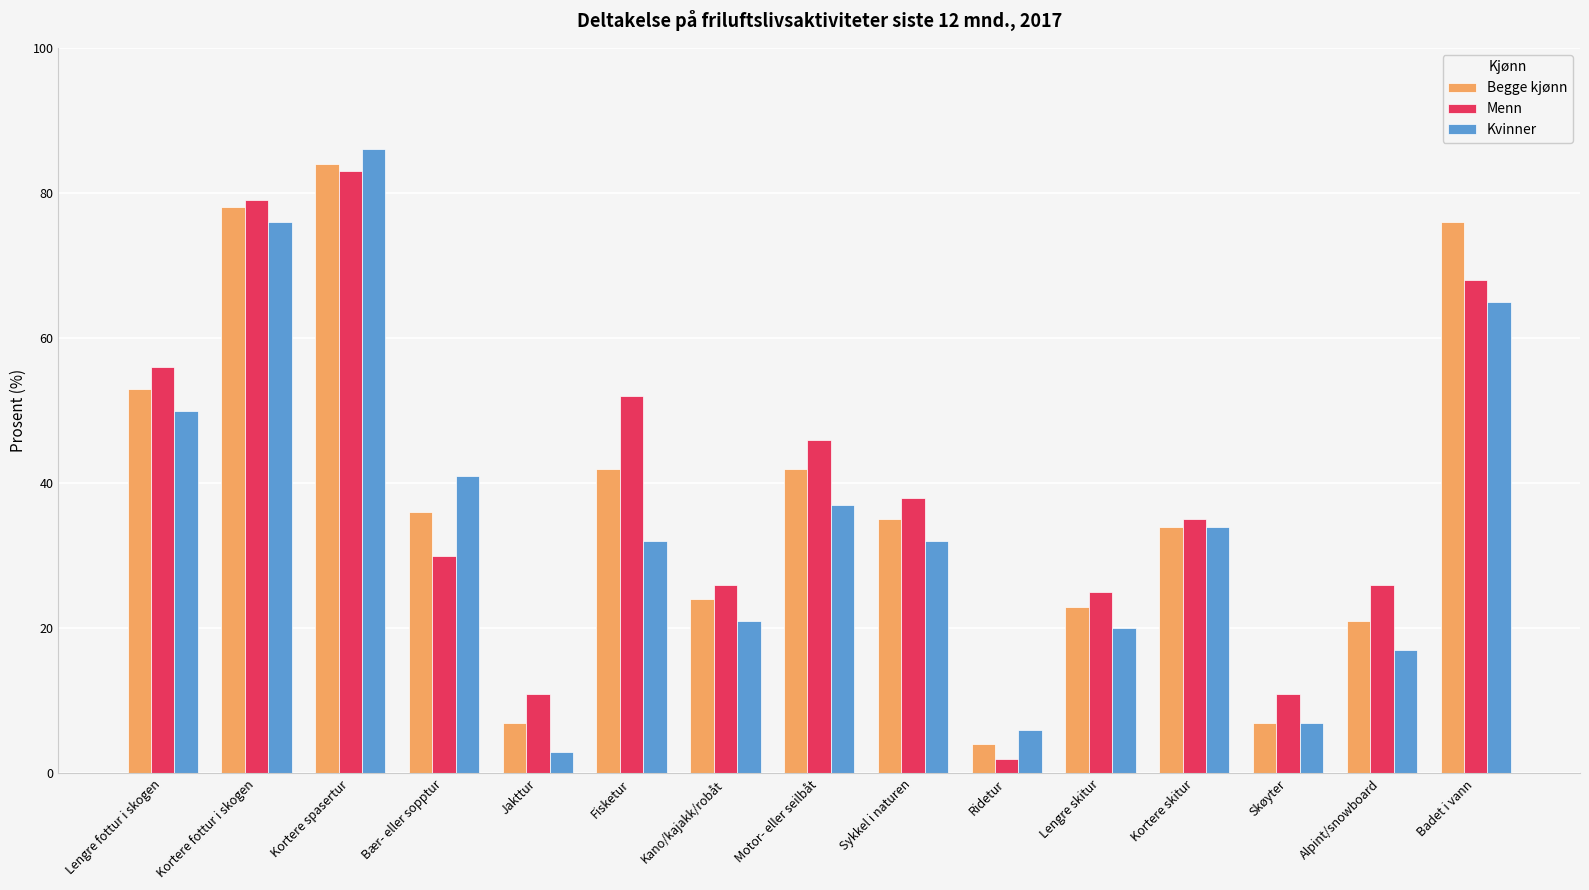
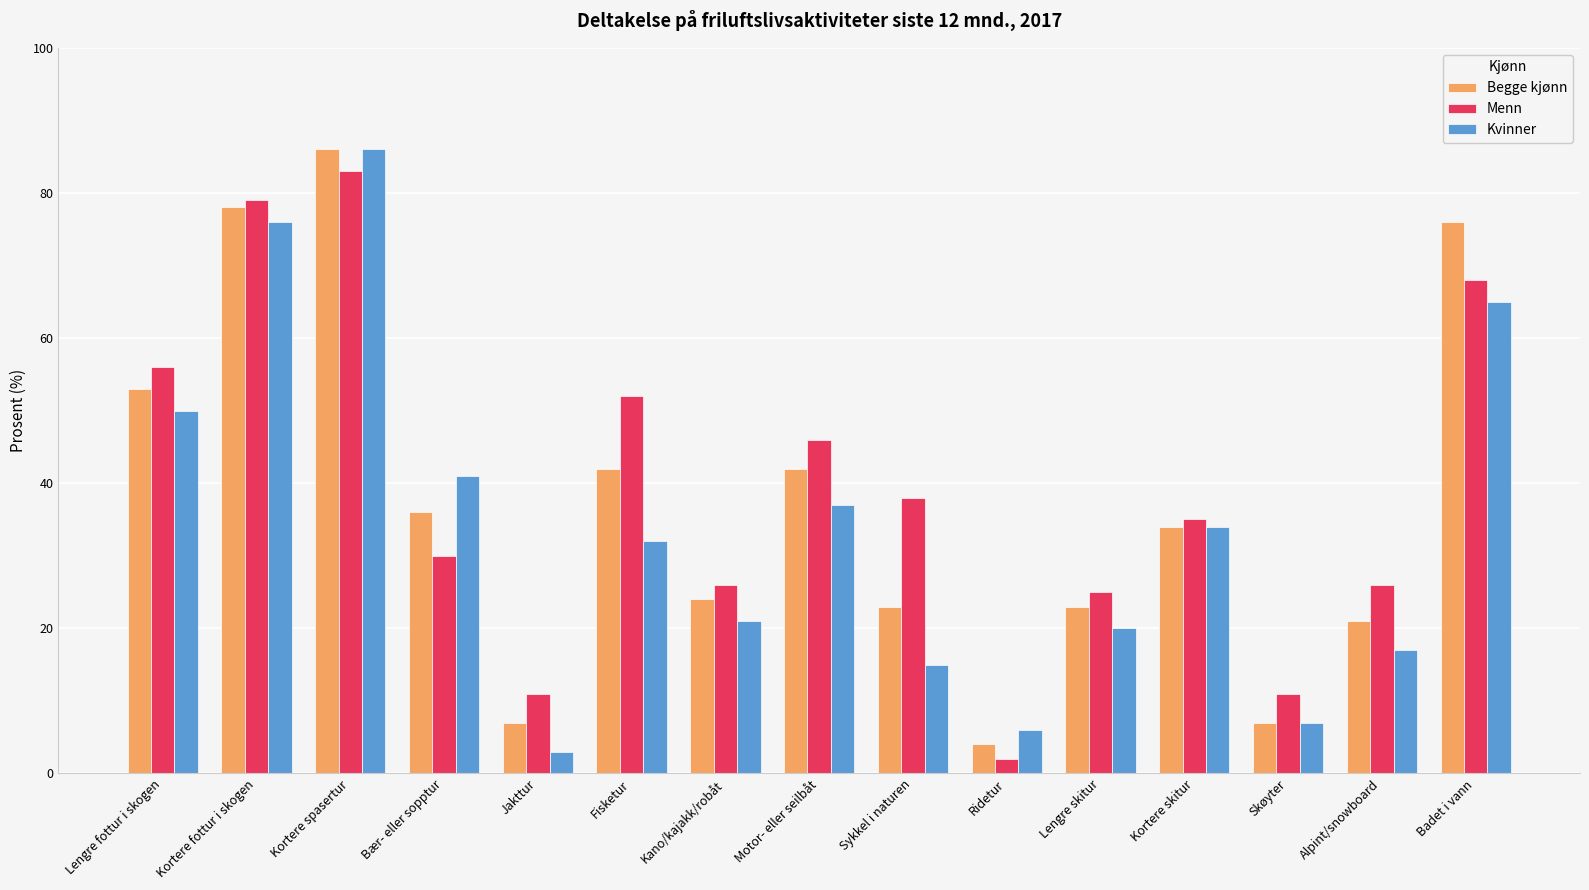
Begge kjønn, Kortere spasertur: 84 -> 86
Begge kjønn, Sykkel i naturen: 35 -> 23
Kvinner, Sykkel i naturen: 32 -> 15
